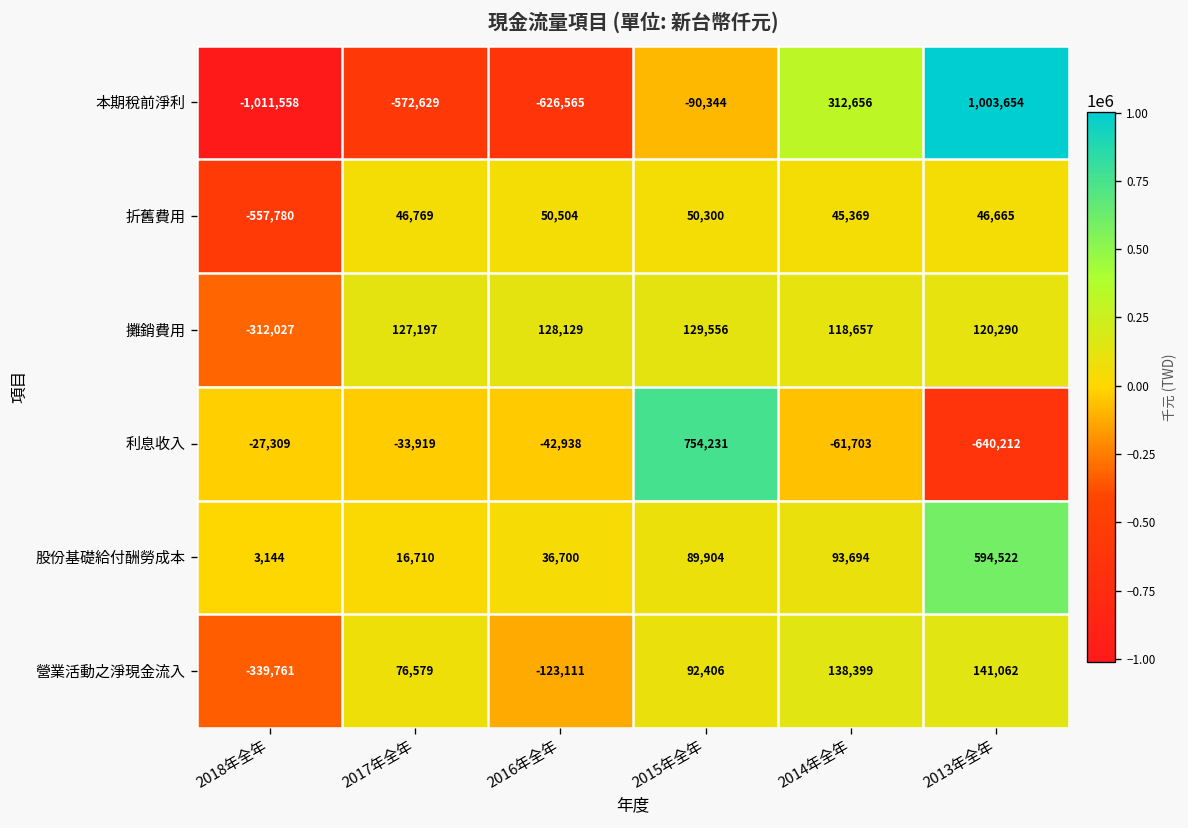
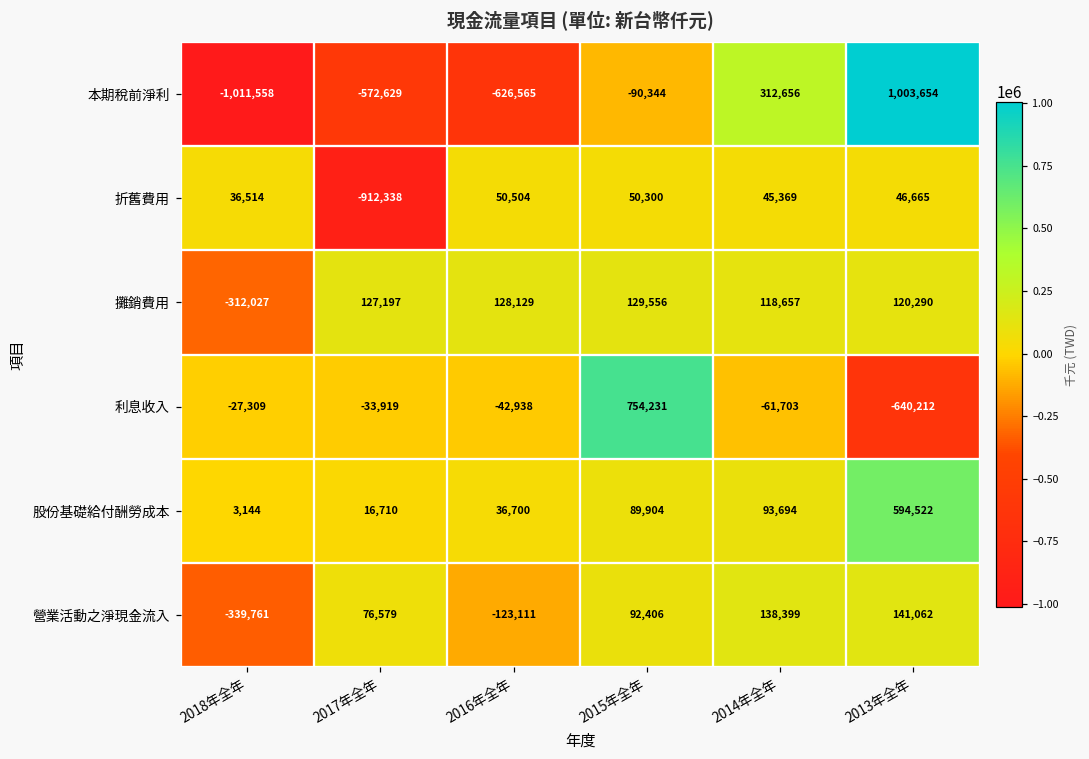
折舊費用, 2018年全年: -557,780 -> 36,514
折舊費用, 2017年全年: 46,769 -> -912,338
